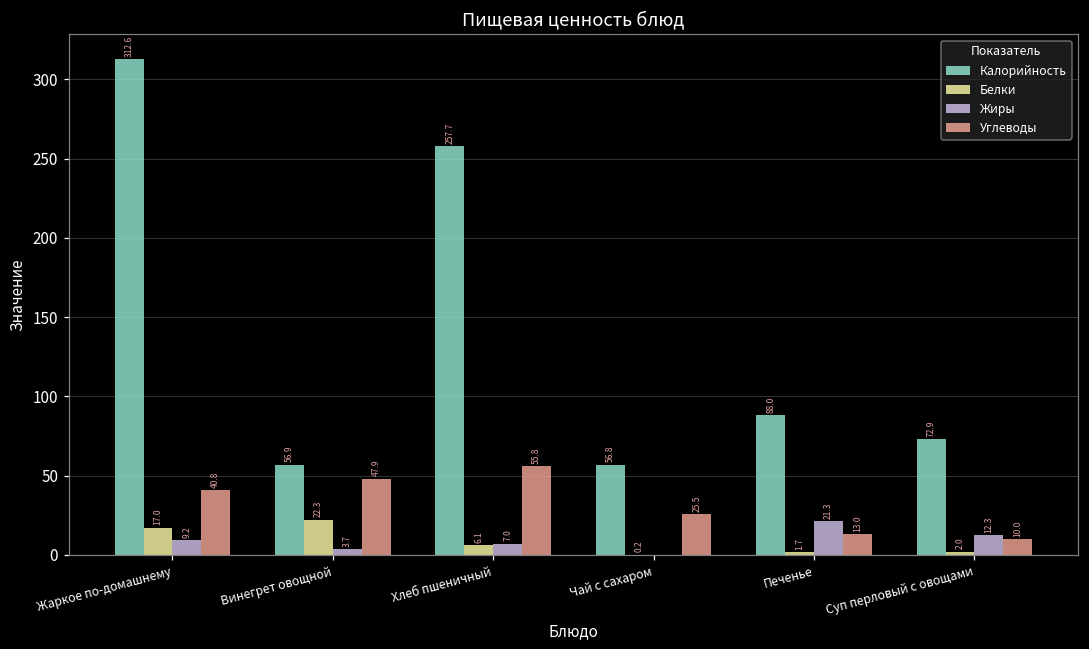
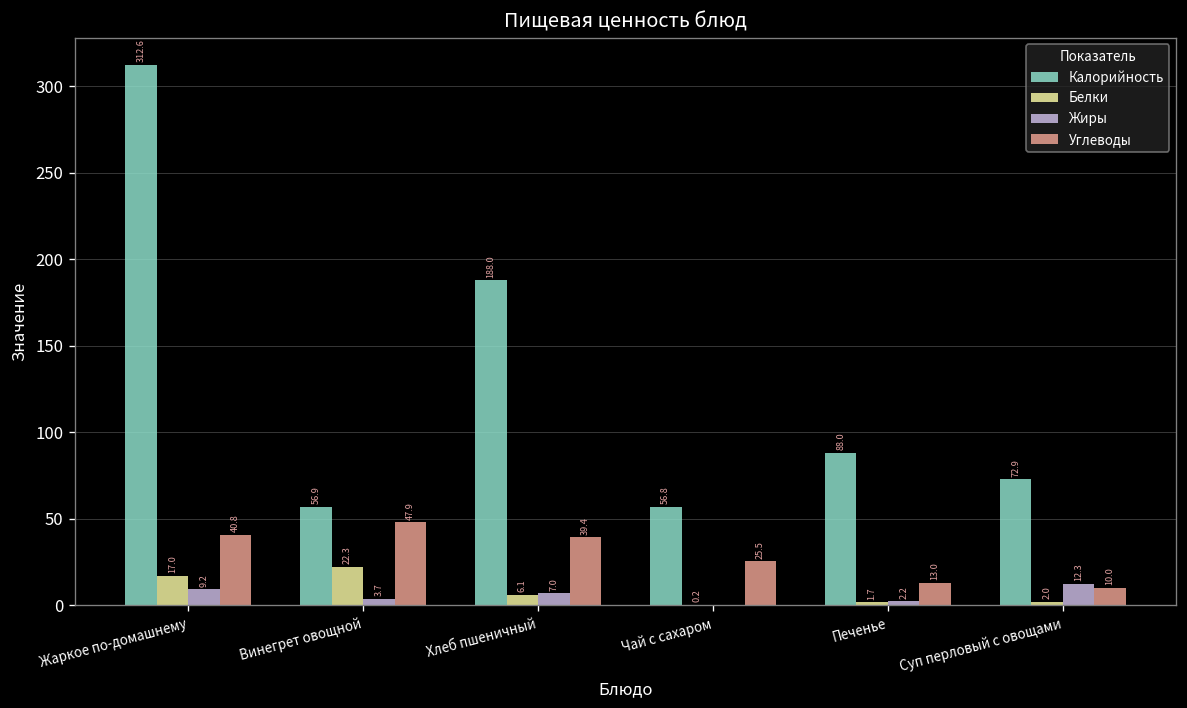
Калорийность, Хлеб пшеничный: 257.7 -> 188.0
Углеводы, Хлеб пшеничный: 55.8 -> 39.4
Жиры, Печенье: 21.3 -> 2.2
